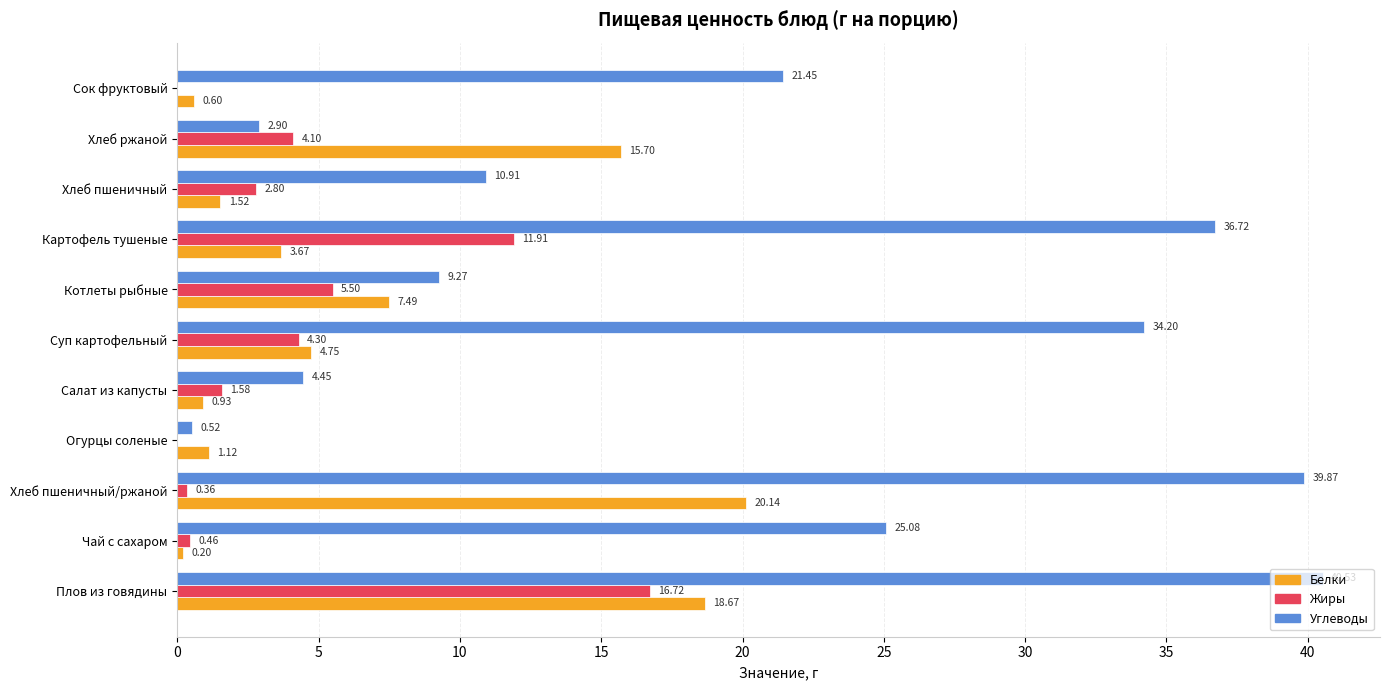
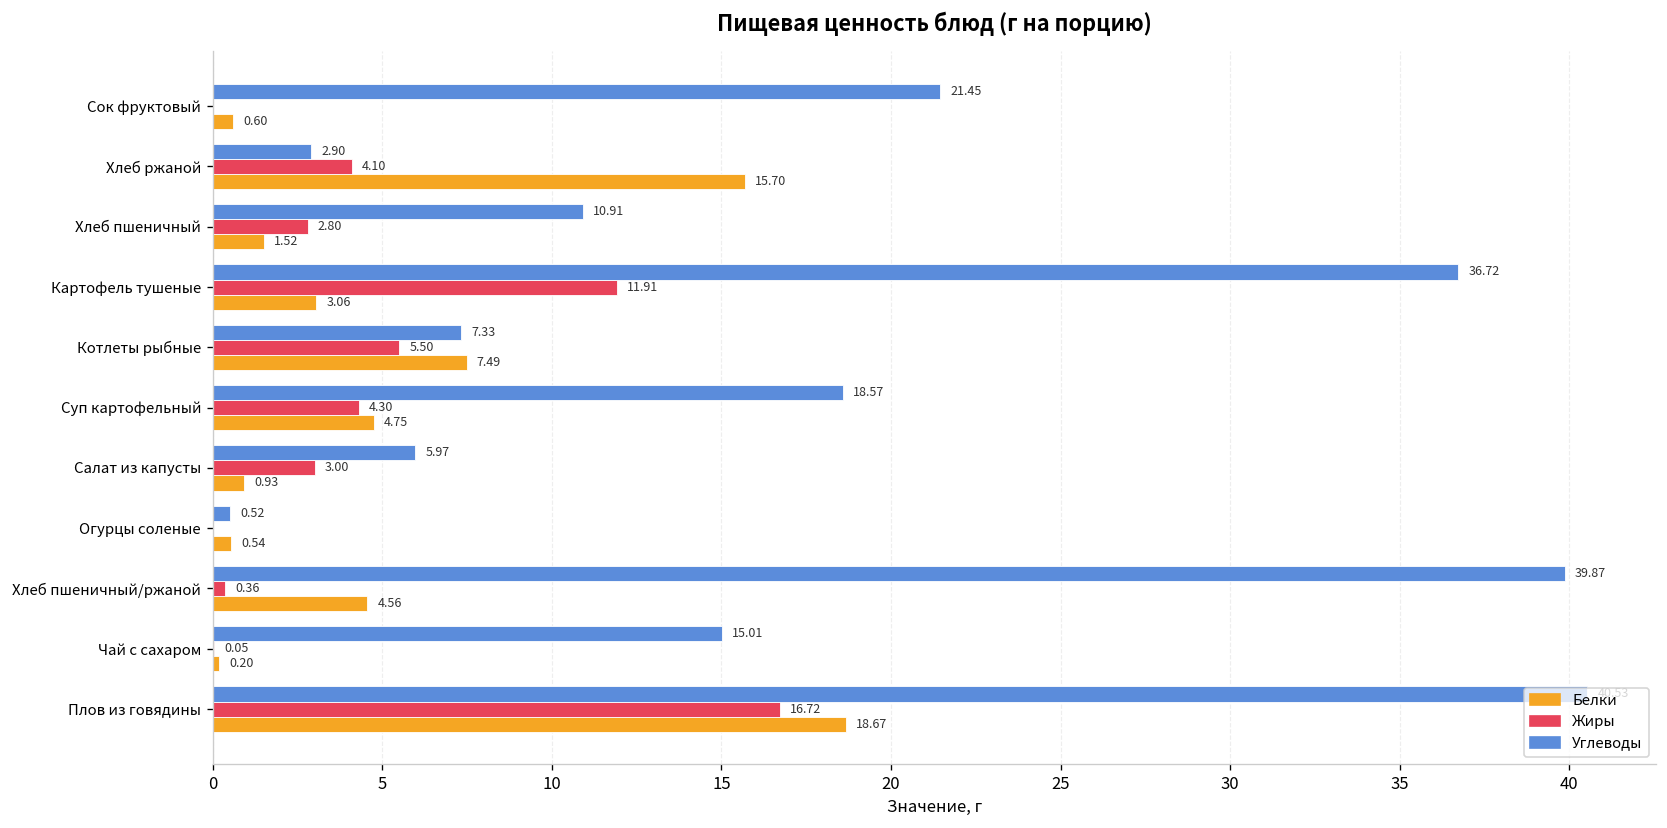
Белки, Картофель тушеные: 3.67 -> 3.06
Углеводы, Котлеты рыбные: 9.27 -> 7.33
Углеводы, Суп картофельный: 34.20 -> 18.57
Углеводы, Салат из капусты: 4.45 -> 5.97
Жиры, Салат из капусты: 1.58 -> 3.00
Белки, Огурцы соленые: 1.12 -> 0.54
Белки, Хлеб пшеничный/ржаной: 20.14 -> 4.56
Углеводы, Чай с сахаром: 25.08 -> 15.01
Жиры, Чай с сахаром: 0.46 -> 0.05
